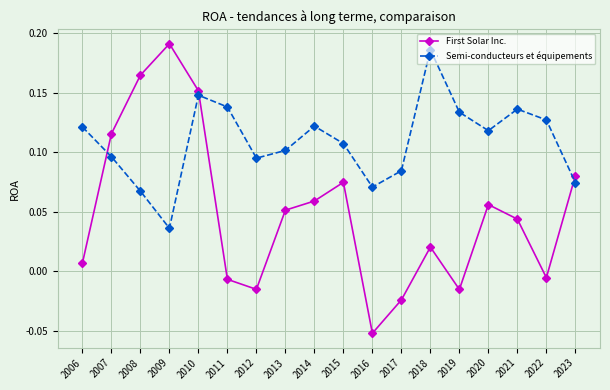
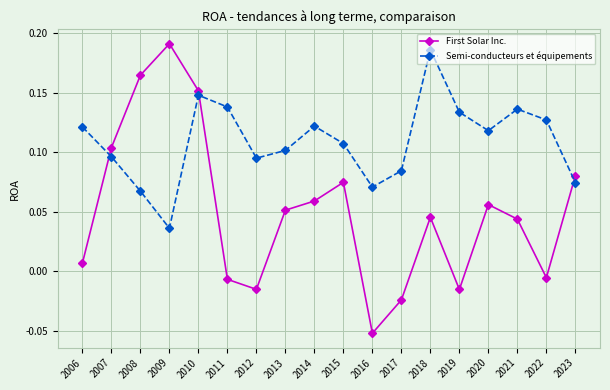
First Solar Inc., 2007: 0.116 -> 0.104
First Solar Inc., 2018: 0.020 -> 0.045
